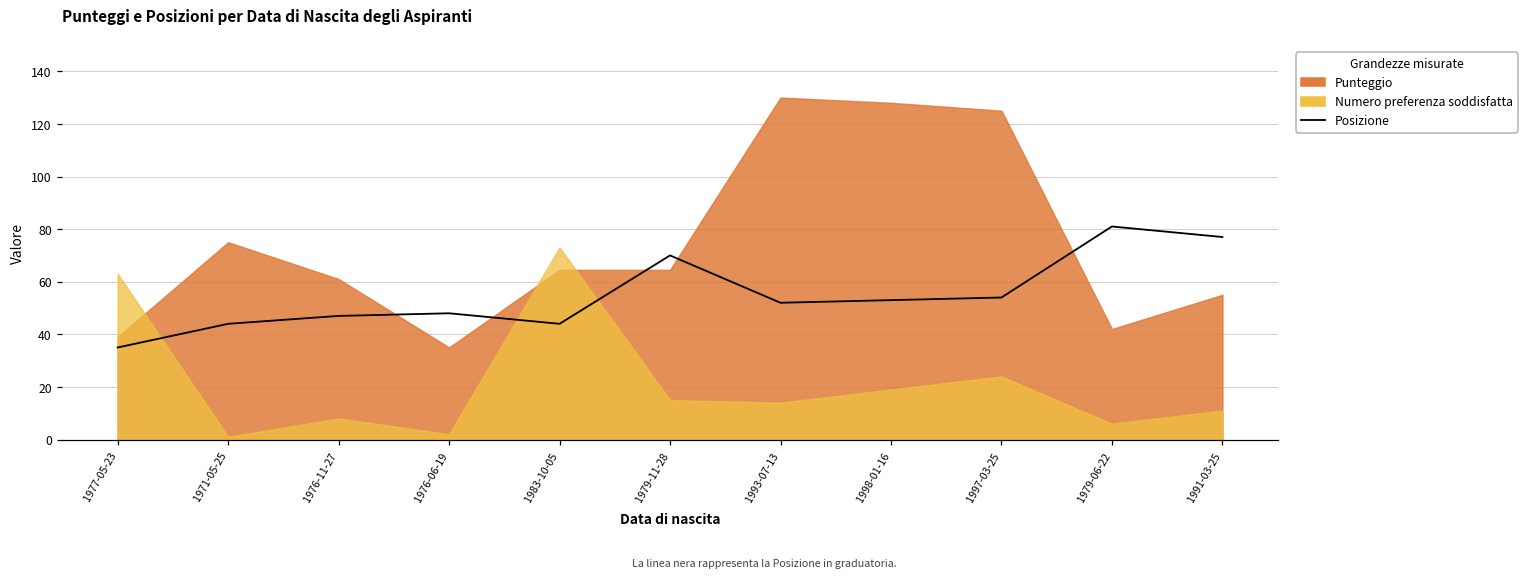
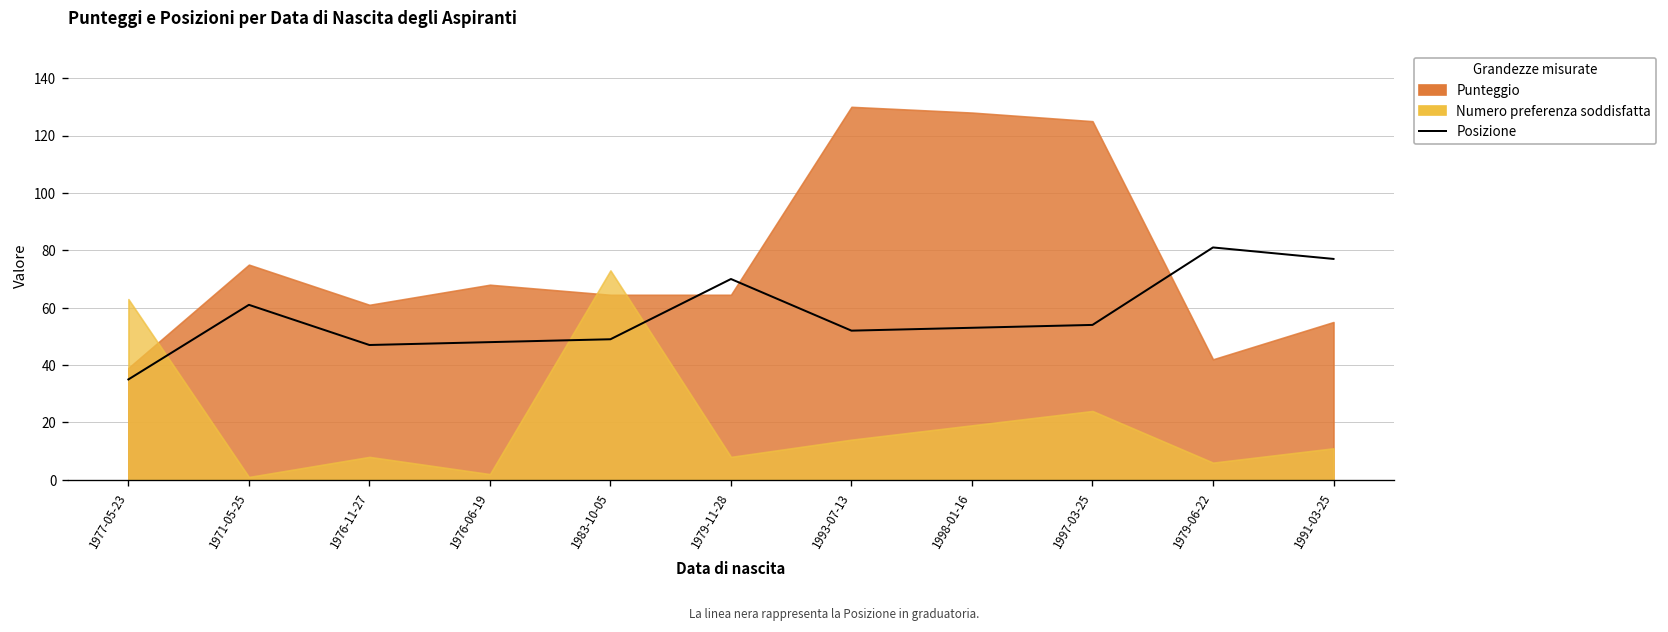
Posizione, 1971-05-25: 44 -> 61
Punteggio, 1976-06-19: 35 -> 68
Posizione, 1983-10-05: 44 -> 49
Numero preferenza soddisfatta, 1979-11-28: 15 -> 8
